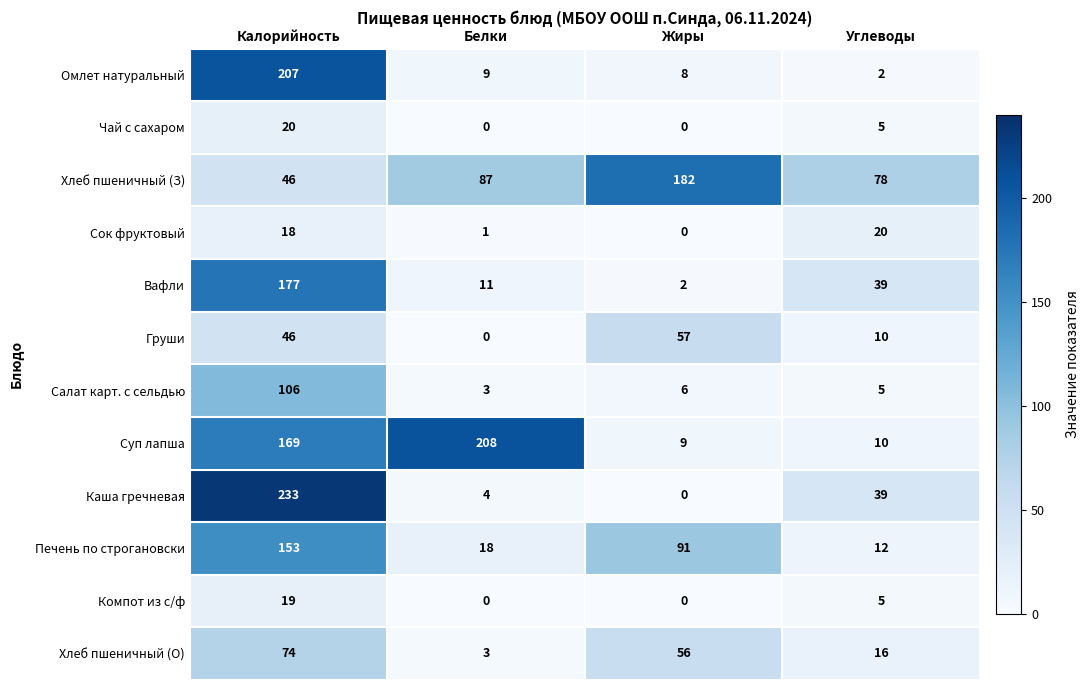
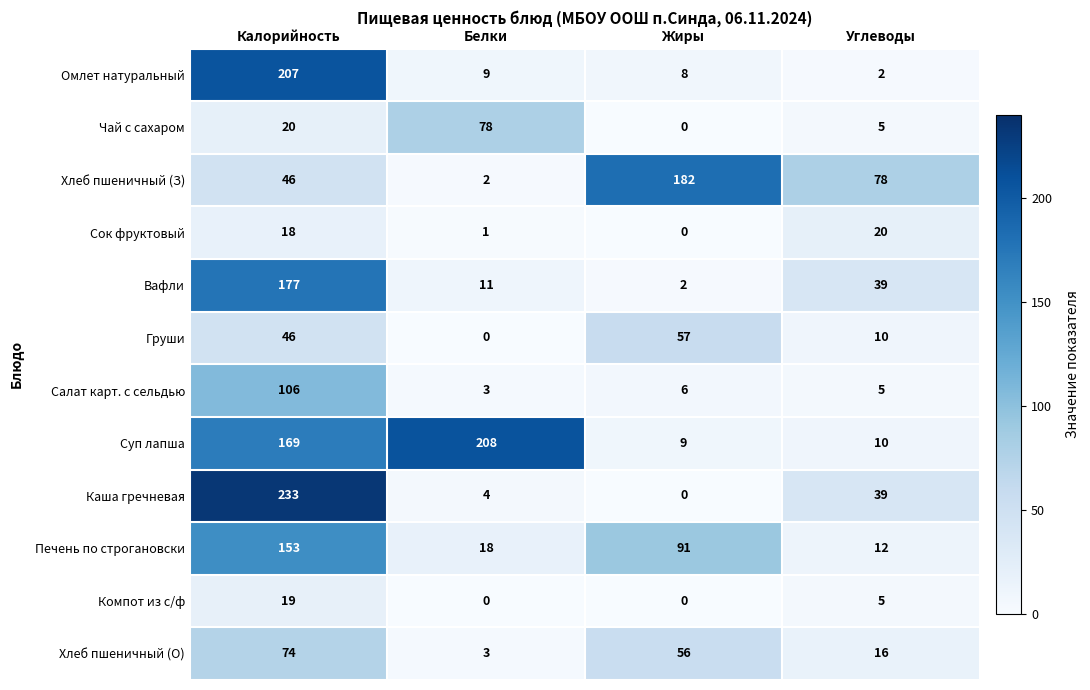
Чай с сахаром, Белки: 0 -> 78
Хлеб пшеничный (З), Белки: 87 -> 2
